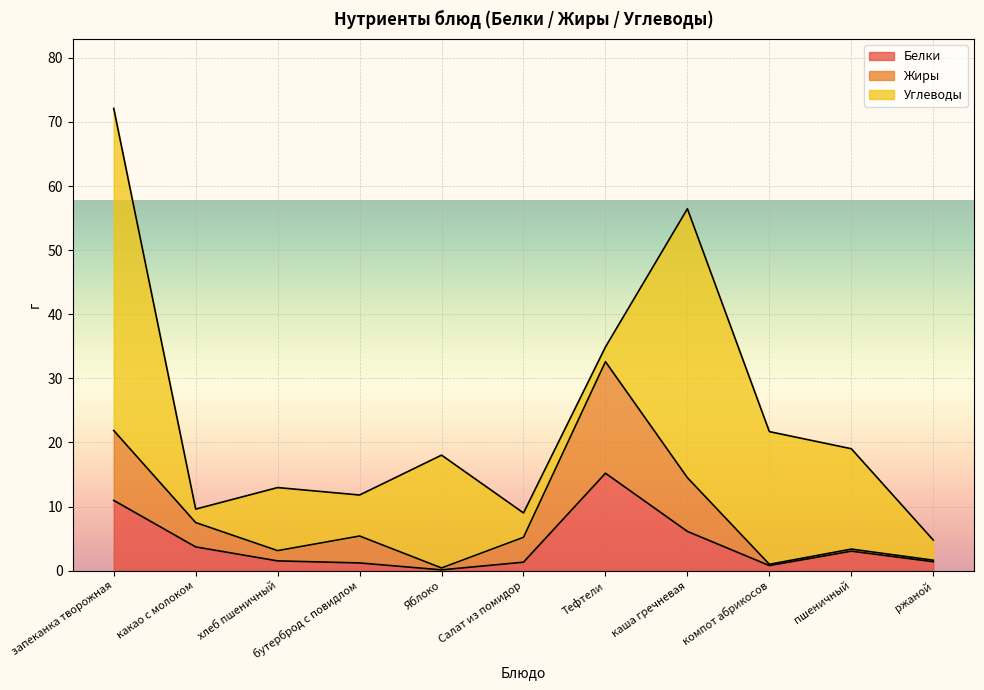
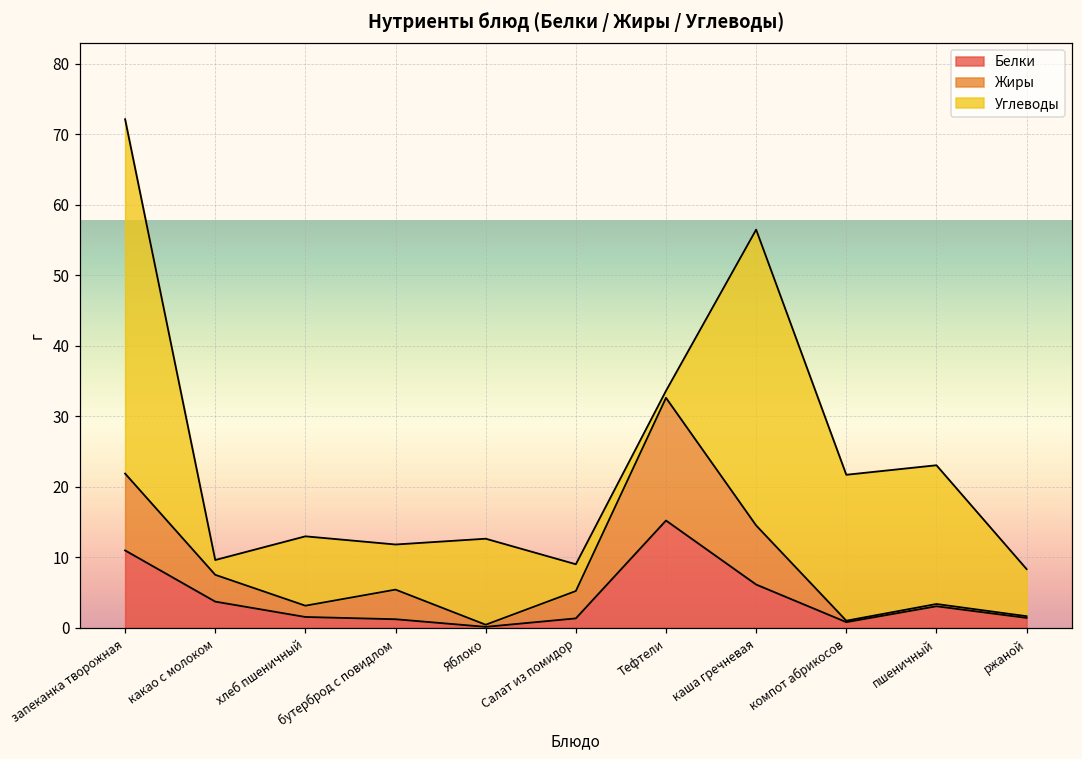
Углеводы, Яблоко: 18 -> 12
Углеводы, Тефтели: 2 -> 1
Углеводы, пшеничный: 16 -> 20
Углеводы, ржаной: 3 -> 7
